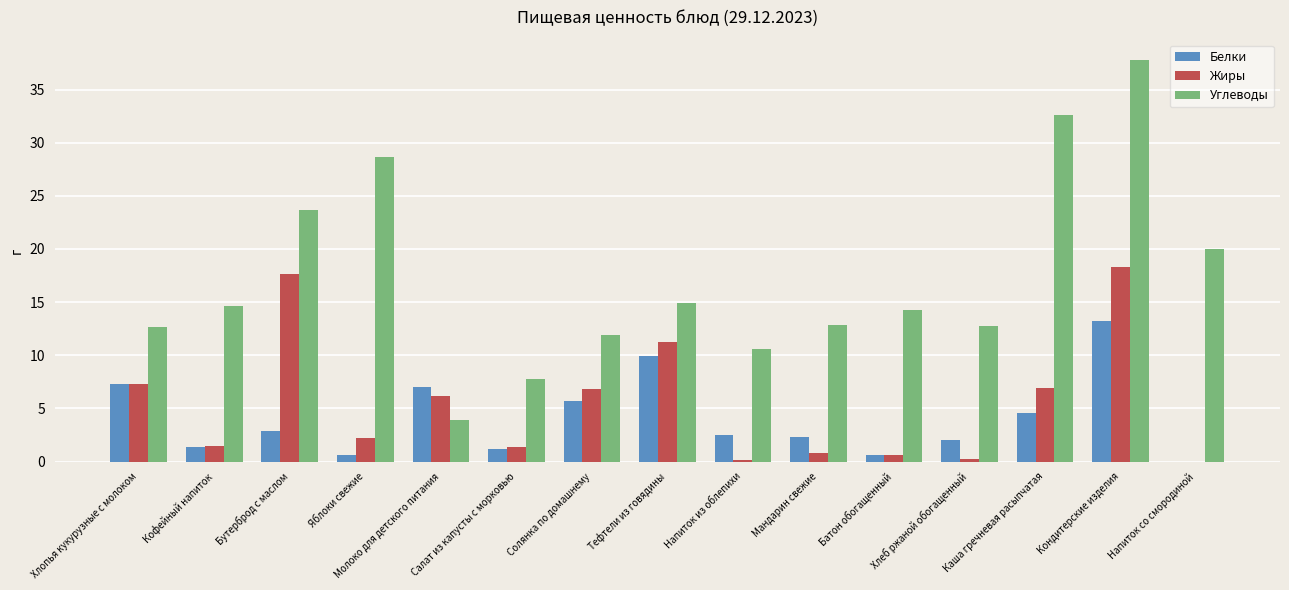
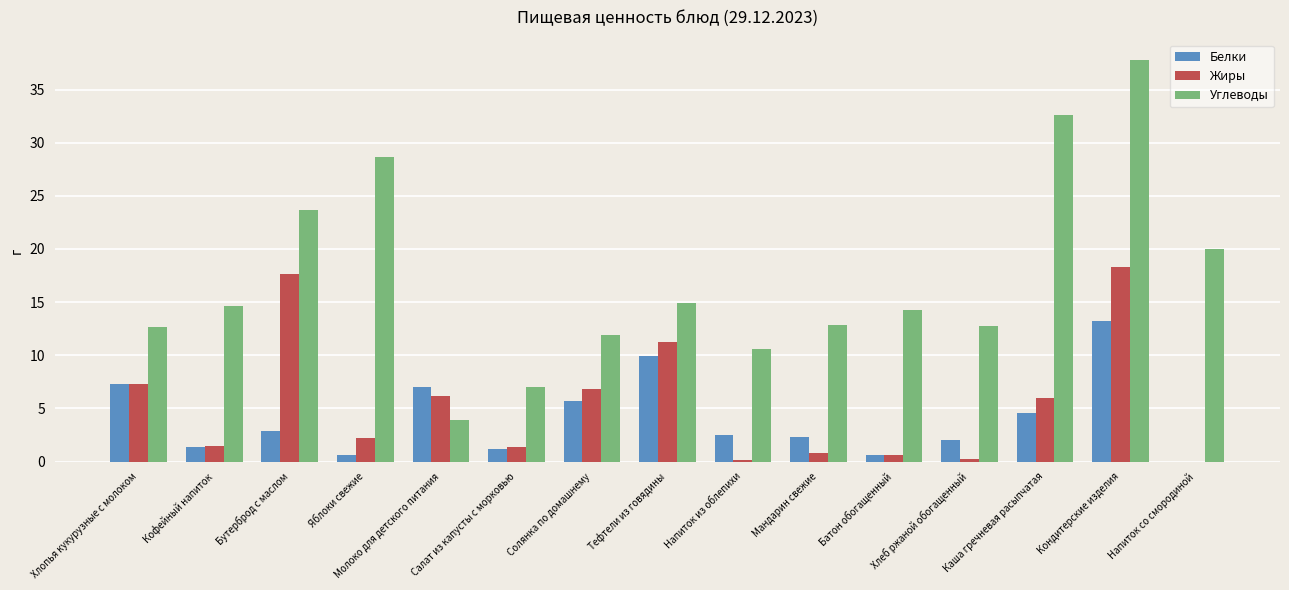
Углеводы, Салат из капусты с морковью: 7.8 -> 7.0
Жиры, Каша гречневая расыпчатая: 6.9 -> 6.0
